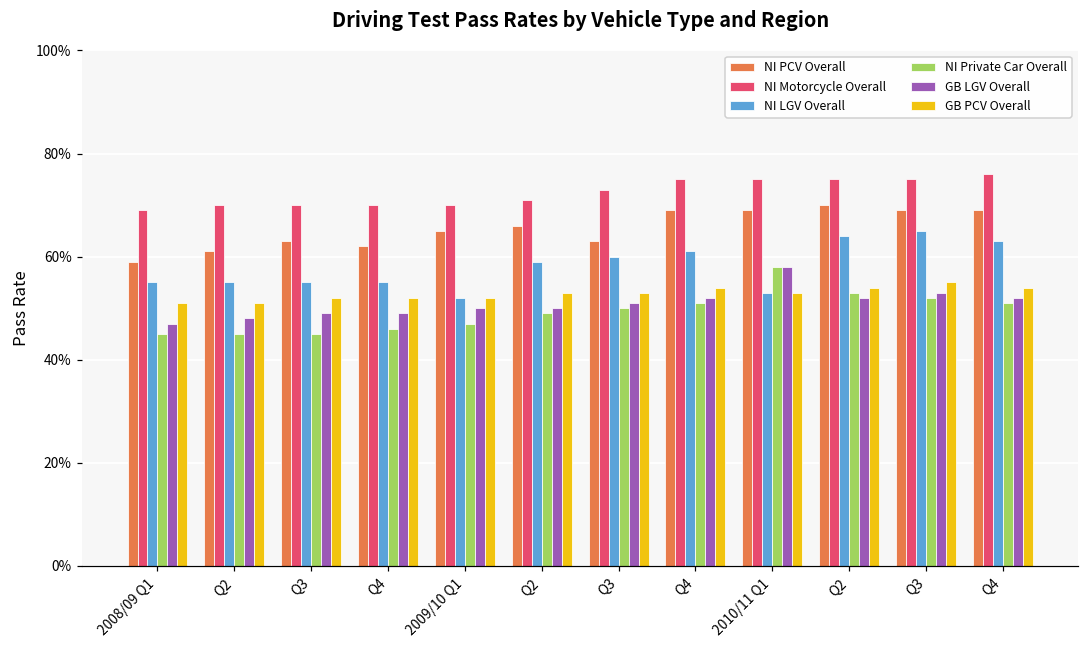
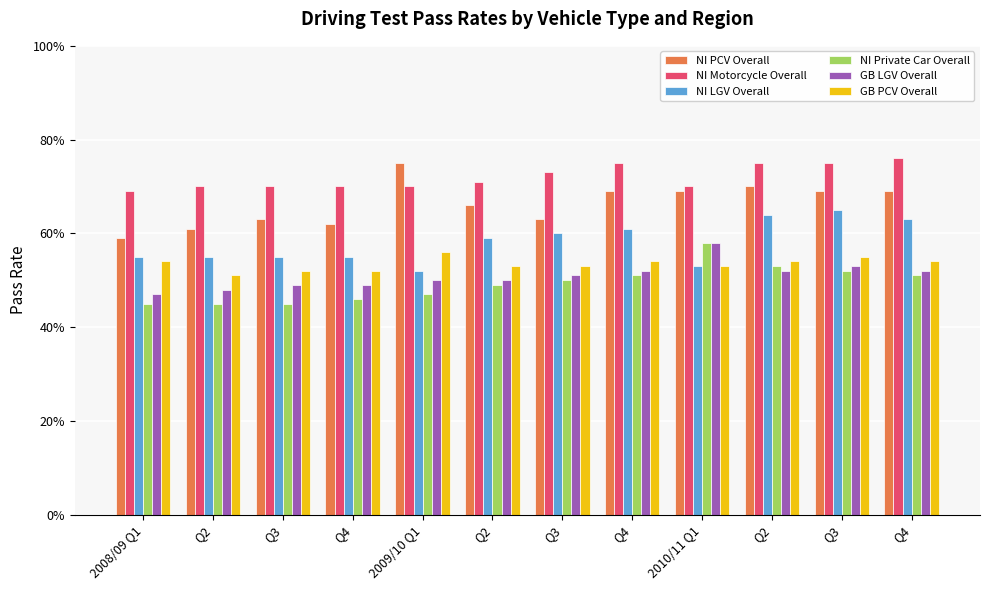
GB PCV Overall, 2008/09 Q1: 51% -> 54%
NI PCV Overall, 2009/10 Q1: 65% -> 75%
GB PCV Overall, 2009/10 Q1: 52% -> 56%
NI Motorcycle Overall, 2010/11 Q1: 75% -> 70%
